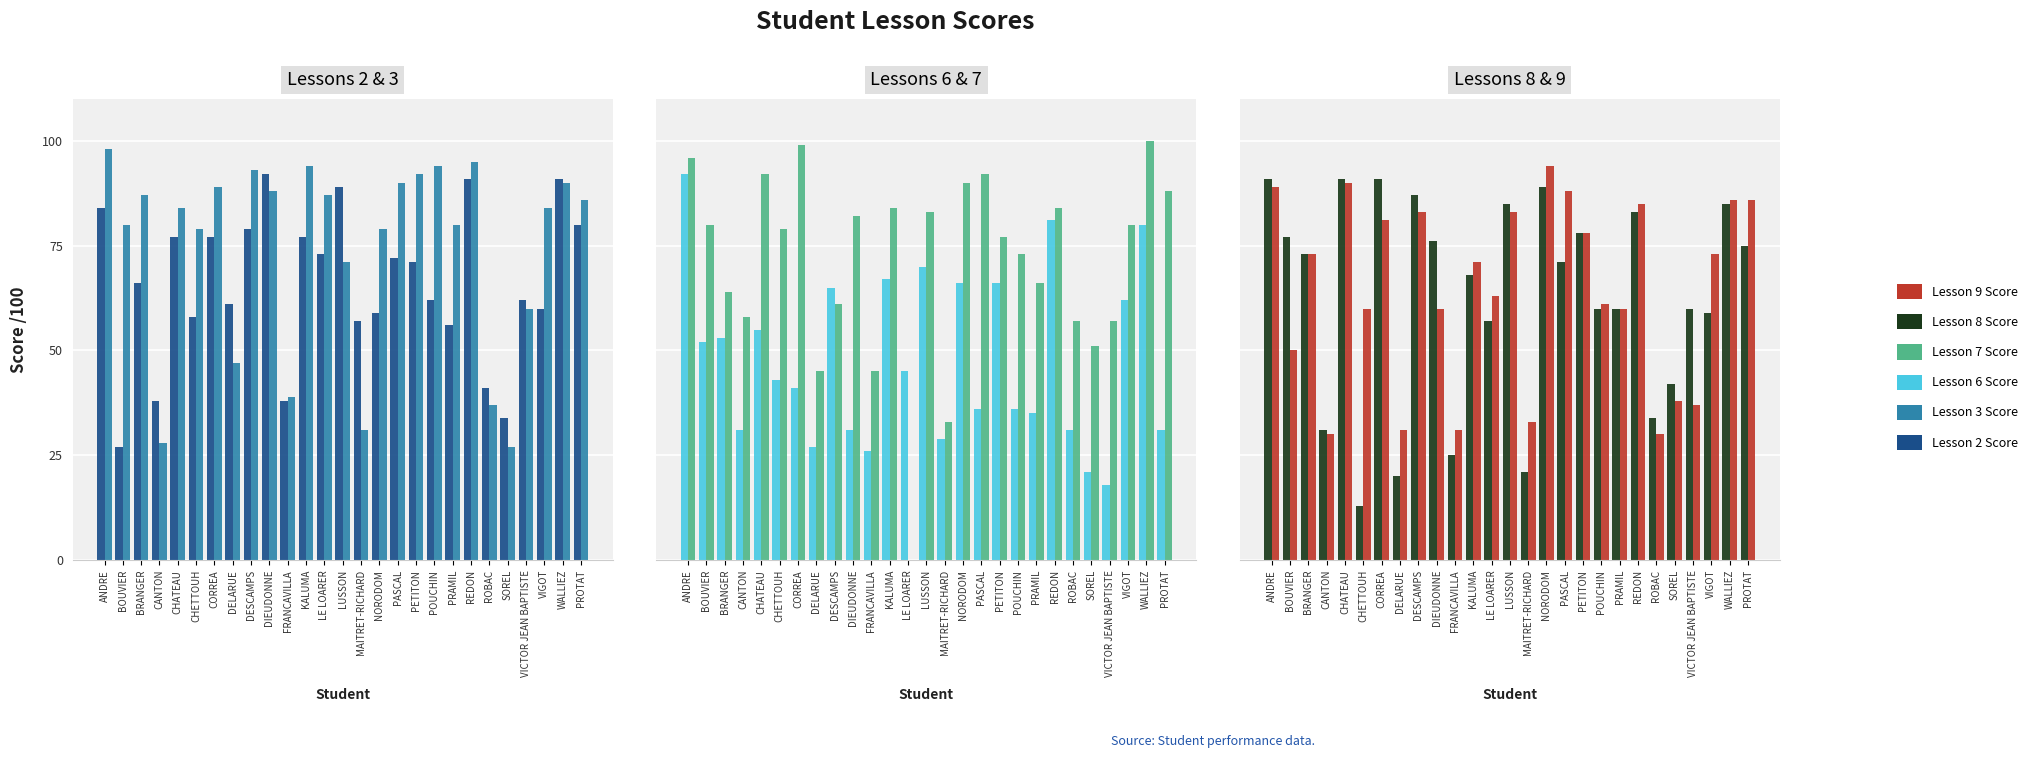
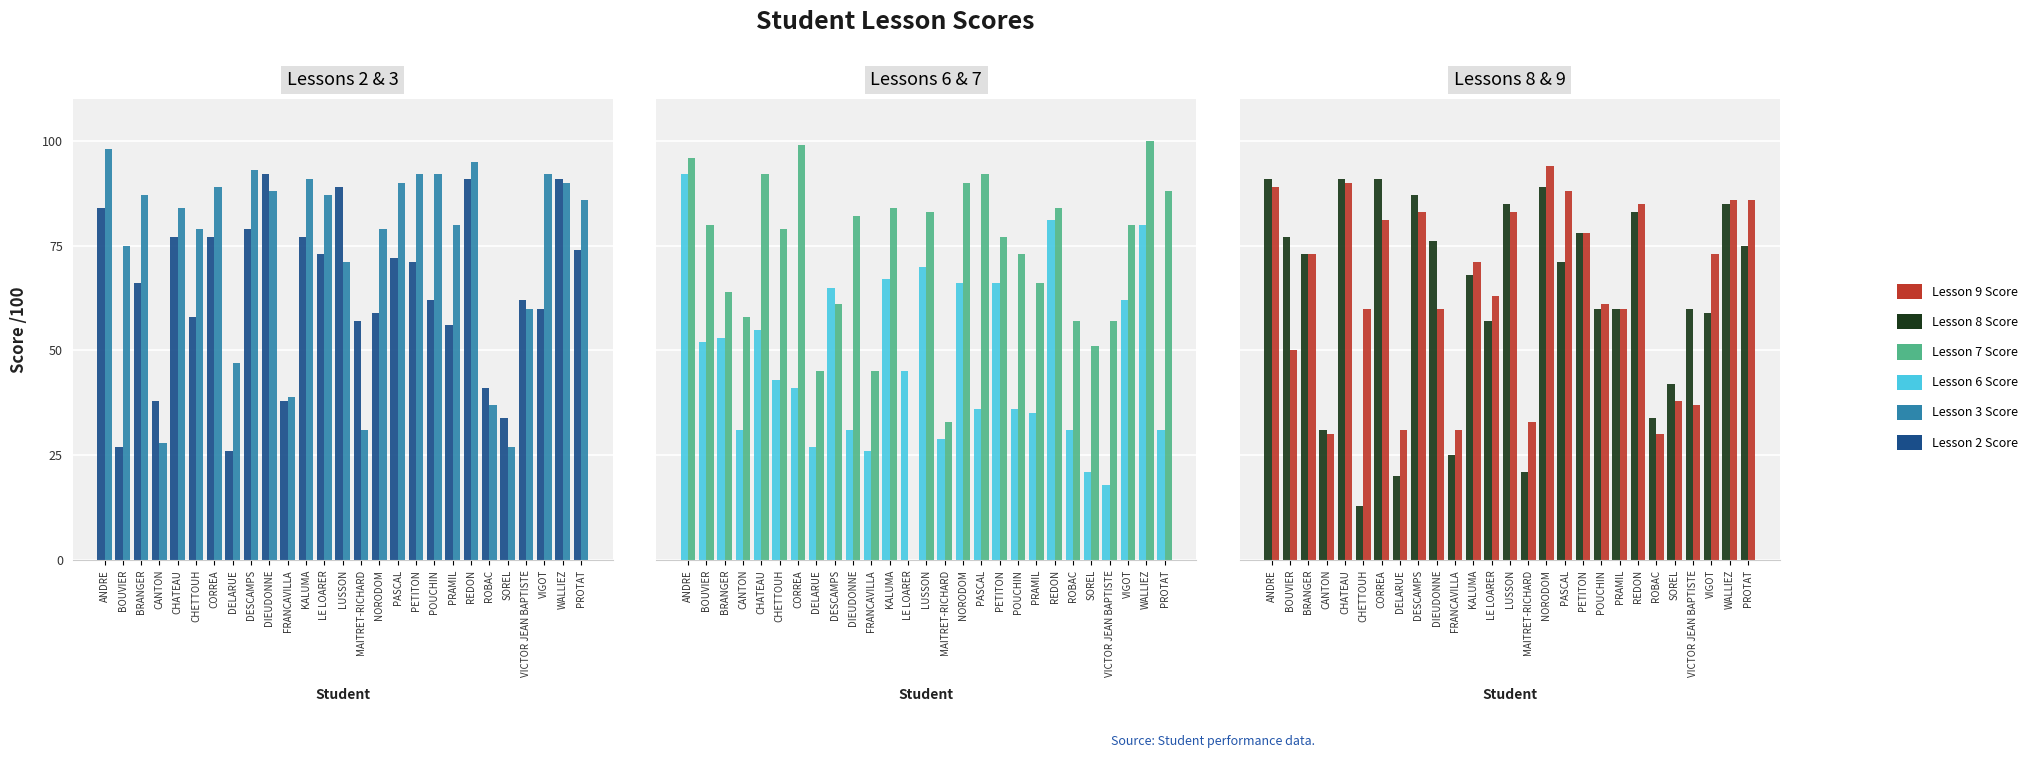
Lessons 2 & 3, Lesson 3 Score, BOUVIER: 80 -> 75
Lessons 2 & 3, Lesson 2 Score, DELARUE: 61 -> 26
Lessons 2 & 3, Lesson 3 Score, KALUMA: 94 -> 91
Lessons 2 & 3, Lesson 3 Score, POUCHIN: 94 -> 92
Lessons 2 & 3, Lesson 3 Score, VIGOT: 84 -> 92
Lessons 2 & 3, Lesson 2 Score, PROTAT: 80 -> 74
